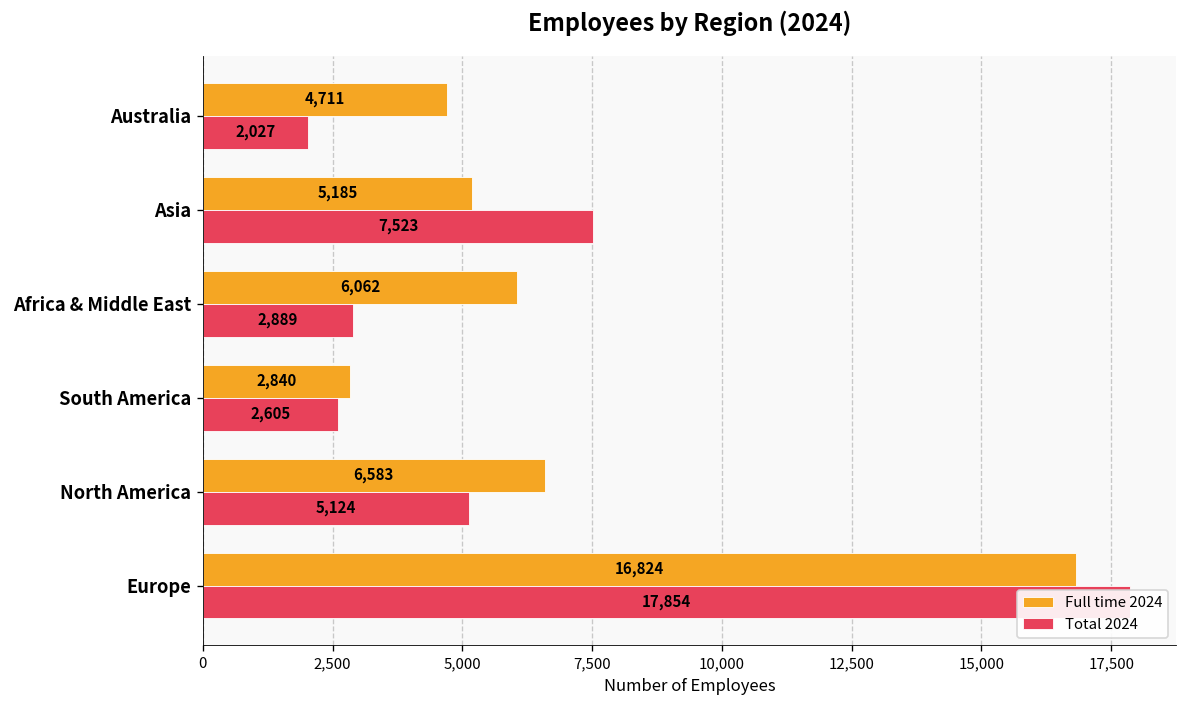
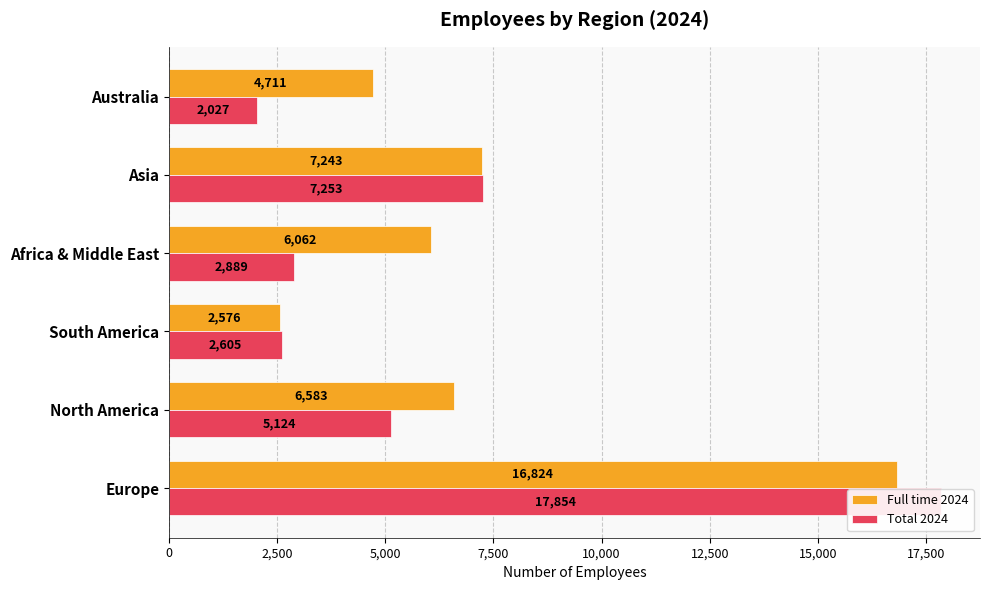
Full time 2024, Asia: 5,185 -> 7,243
Total 2024, Asia: 7,523 -> 7,253
Full time 2024, South America: 2,840 -> 2,576
